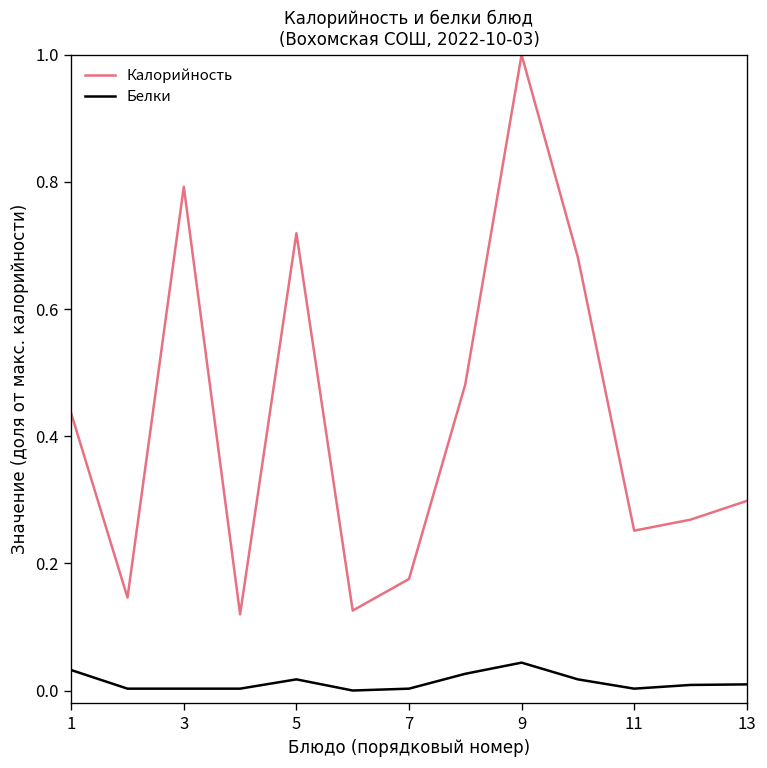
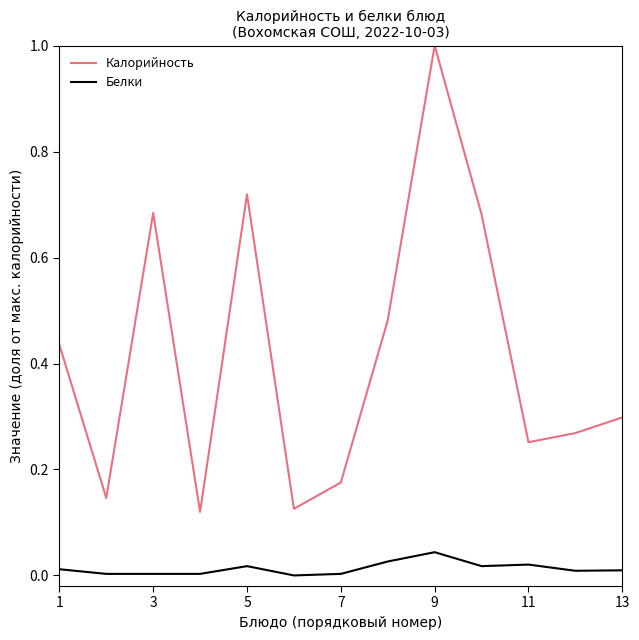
Белки, 1: 0.03 -> 0.01
Калорийность, 3: 0.79 -> 0.68
Белки, 11: 0.00 -> 0.02
